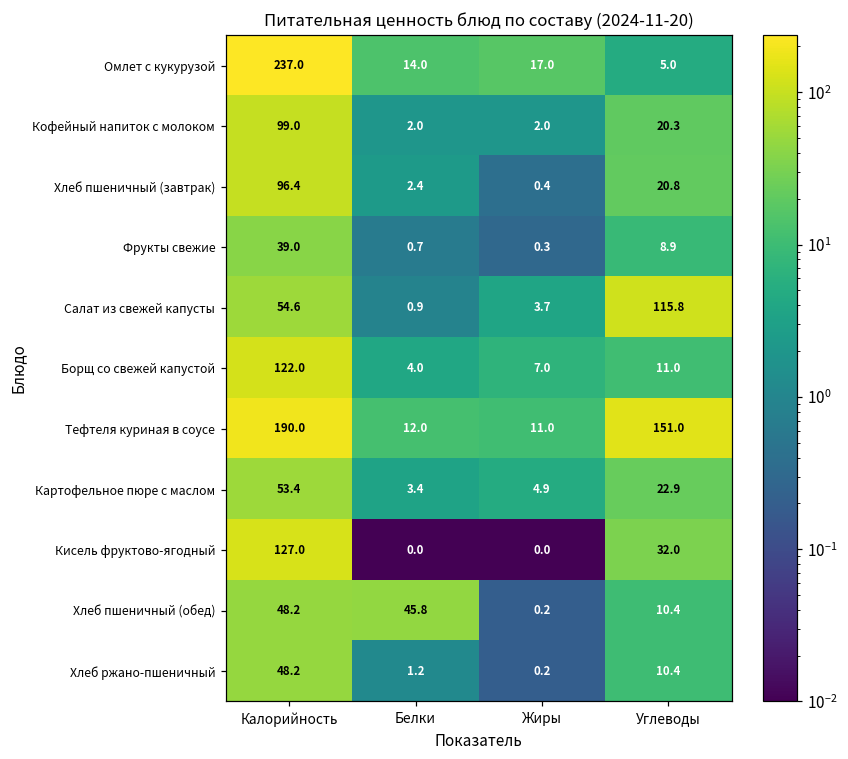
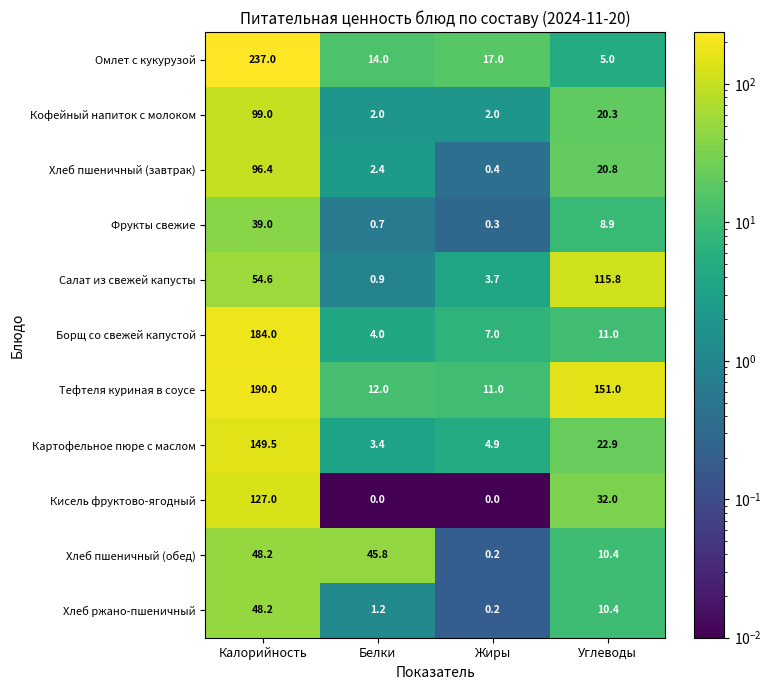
Борщ со свежей капустой, Калорийность: 122.0 -> 184.0
Картофельное пюре с маслом, Калорийность: 53.4 -> 149.5
